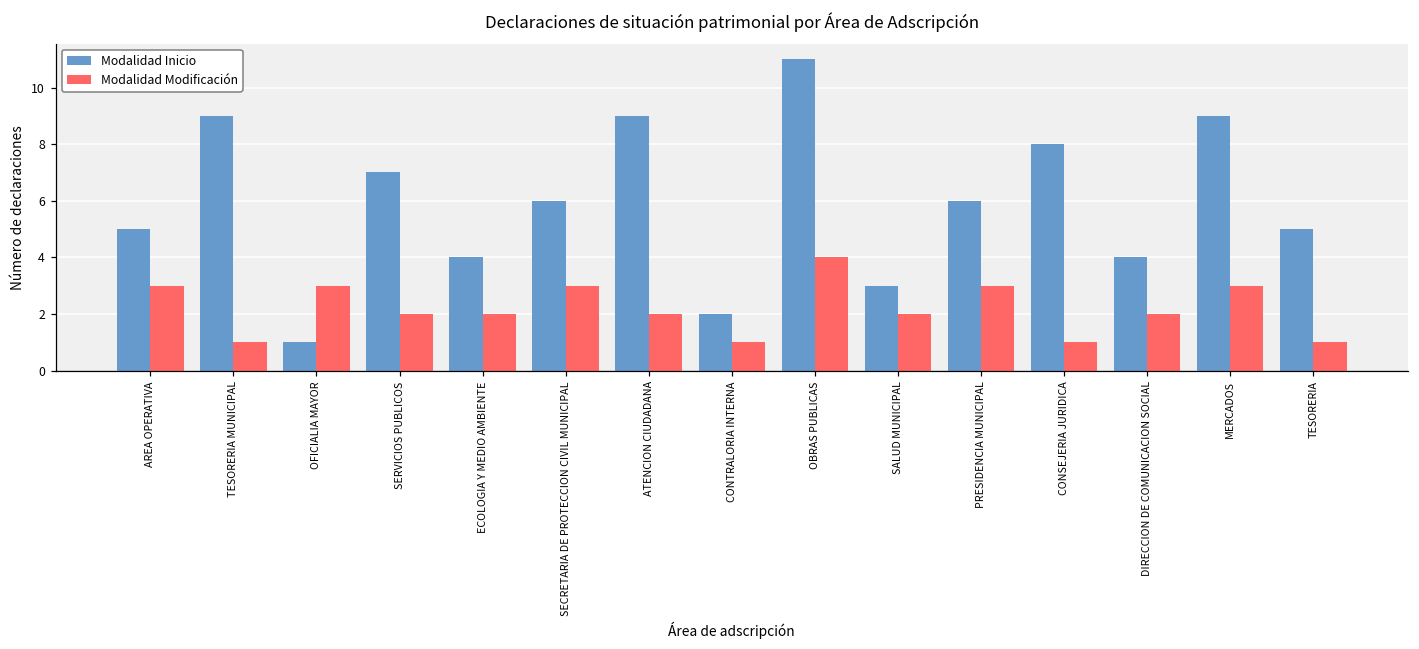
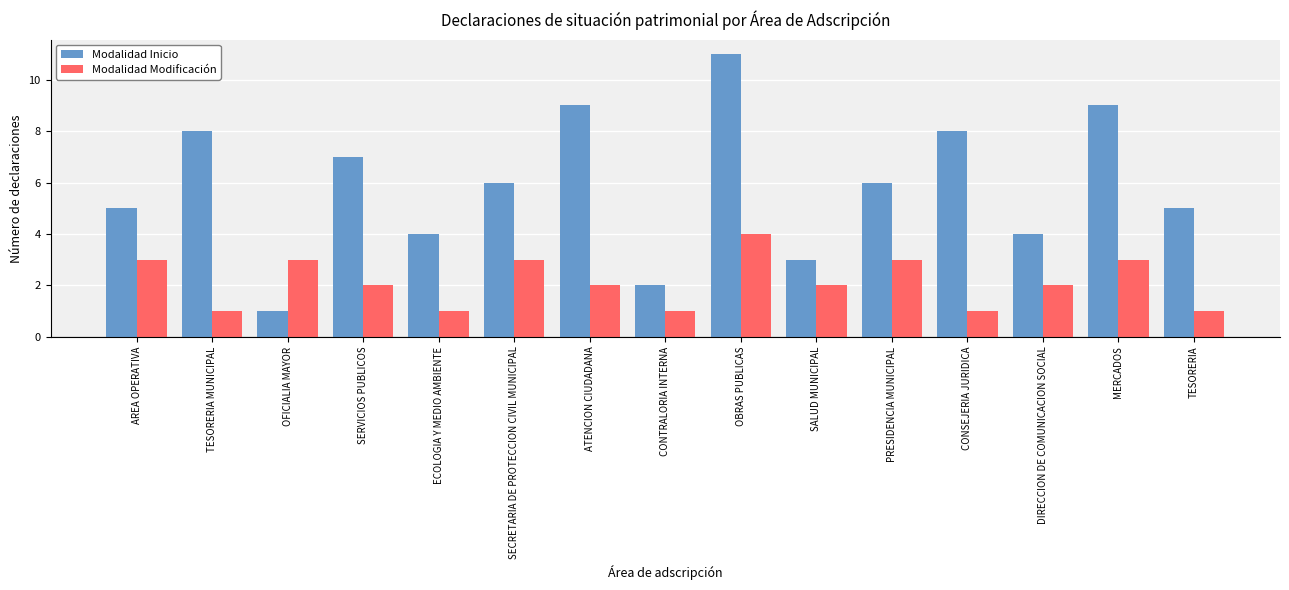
Modalidad Inicio, TESORERIA MUNICIPAL: 9 -> 8
Modalidad Modificación, ECOLOGIA Y MEDIO AMBIENTE: 2 -> 1
